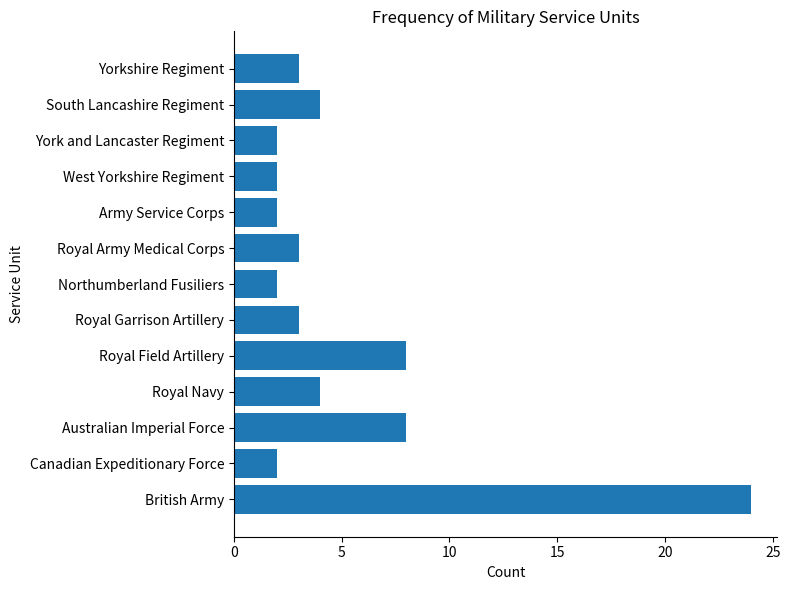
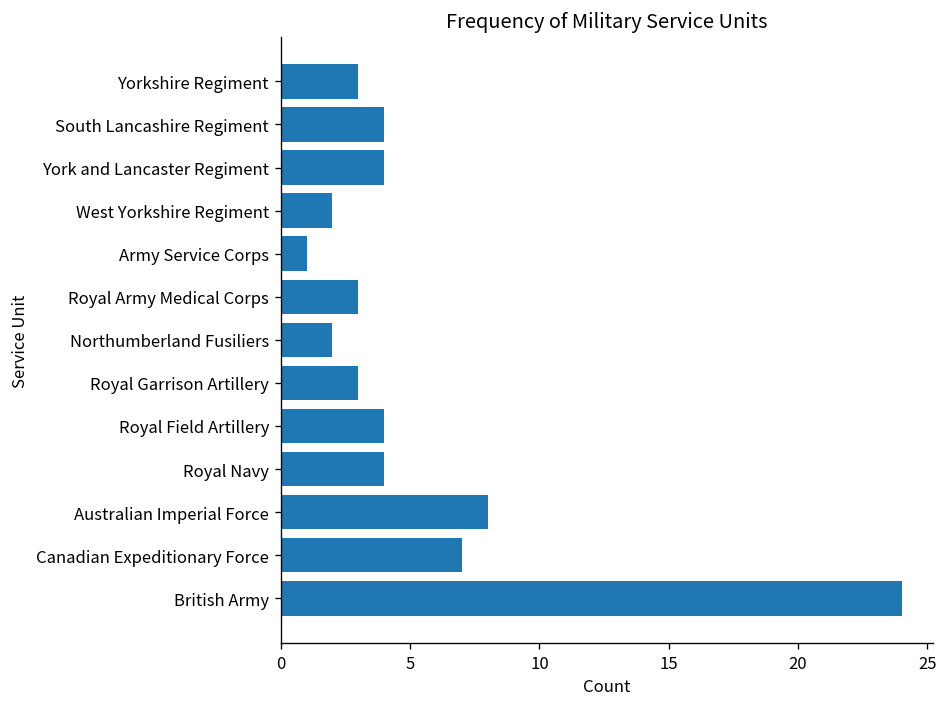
York and Lancaster Regiment: 2 -> 4
Army Service Corps: 2 -> 1
Royal Field Artillery: 8 -> 4
Canadian Expeditionary Force: 2 -> 7
